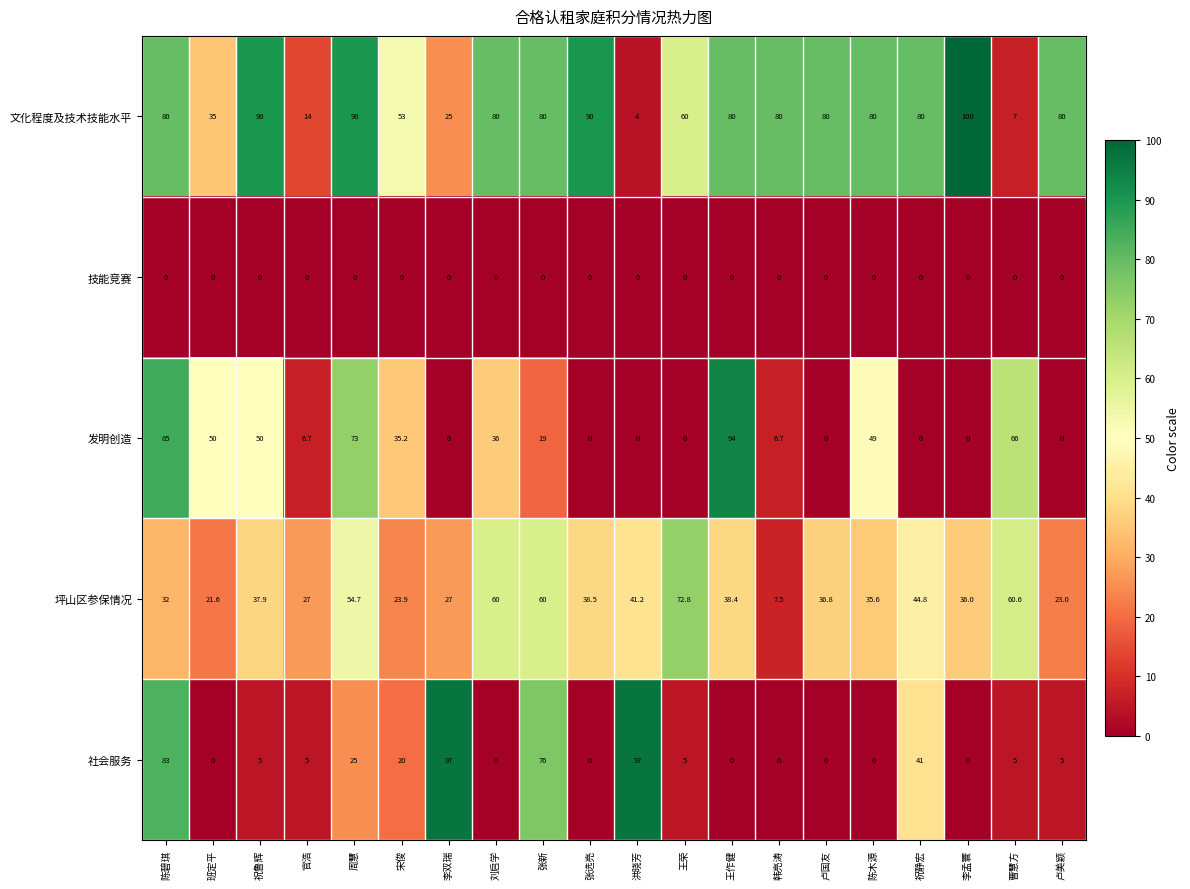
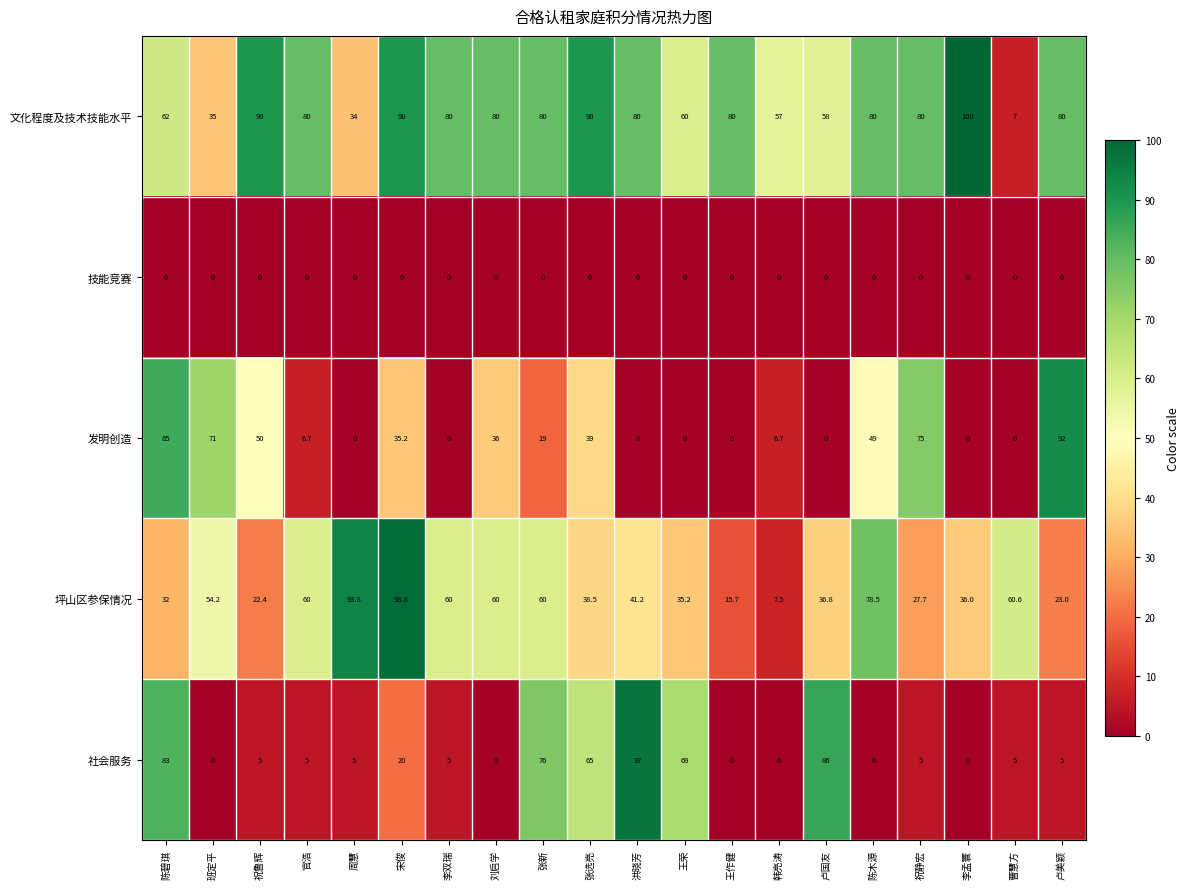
文化程度及技术技能水平, 陈碧琪: 80 -> 62
文化程度及技术技能水平, 官浩: 14 -> 80
文化程度及技术技能水平, 周慧: 90 -> 34
文化程度及技术技能水平, 宋俊: 53 -> 90
文化程度及技术技能水平, 李双瑞: 25 -> 80
文化程度及技术技能水平, 洪晓芳: 4 -> 80
文化程度及技术技能水平, 韩亮涛: 80 -> 57
文化程度及技术技能水平, 卢国友: 80 -> 58
发明创造, 班定平: 50 -> 71
发明创造, 周慧: 73 -> 0
发明创造, 张选亮: 0 -> 39
发明创造, 王作健: 94 -> 0
发明创造, 祝静宏: 0 -> 75
发明创造, 曹慧方: 66 -> 0
发明创造, 卢美颖: 0 -> 92
坪山区参保情况, 班定平: 21.6 -> 54.2
坪山区参保情况, 祝鲁辉: 37.9 -> 22.4
坪山区参保情况, 官浩: 27 -> 60
坪山区参保情况, 周慧: 54.7 -> 93.8
坪山区参保情况, 宋俊: 23.9 -> 98.8
坪山区参保情况, 李双瑞: 27 -> 60
坪山区参保情况, 王荣: 72.8 -> 35.2
坪山区参保情况, 王作健: 38.4 -> 15.7
坪山区参保情况, 陈木源: 35.6 -> 78.5
坪山区参保情况, 祝静宏: 44.8 -> 27.7
社会服务, 周慧: 25 -> 5
社会服务, 李双瑞: 97 -> 5
社会服务, 张选亮: 0 -> 65
社会服务, 王荣: 5 -> 69
社会服务, 卢国友: 0 -> 86
社会服务, 祝静宏: 41 -> 5
